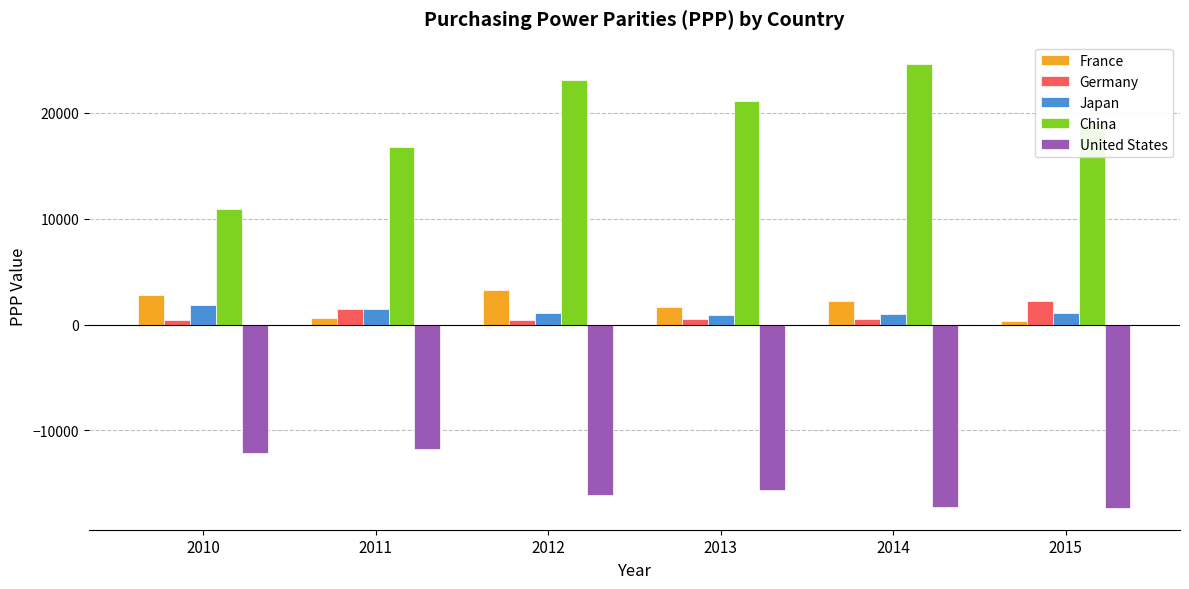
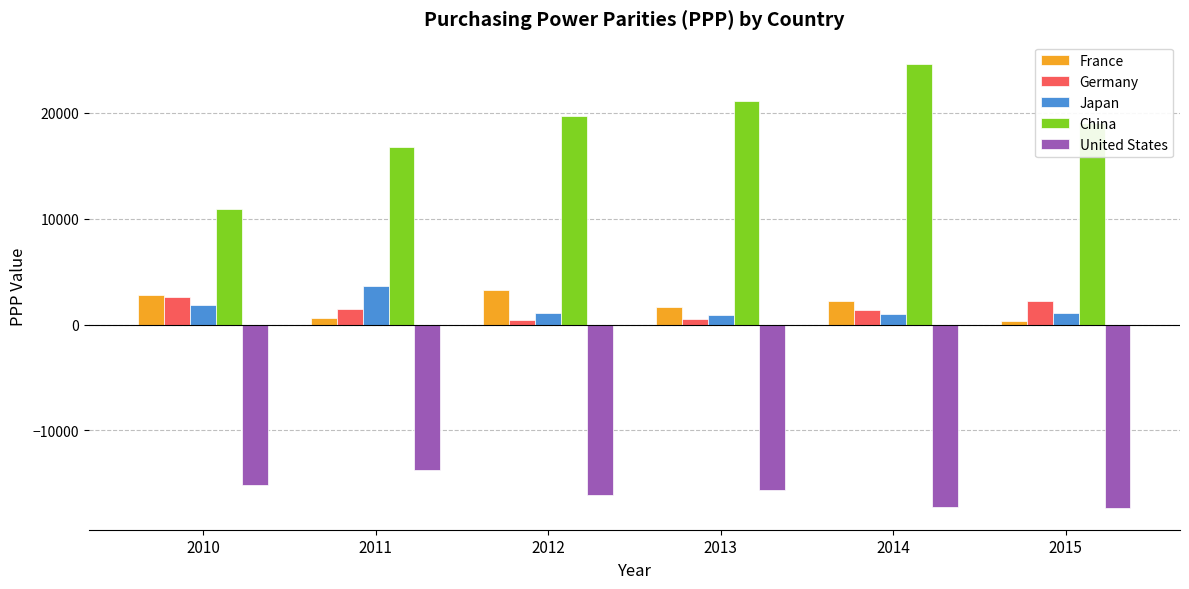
Germany, 2010: 400 -> 2600
United States, 2010: -12100 -> -15200
Japan, 2011: 1500 -> 3600
United States, 2011: -11800 -> -13700
China, 2012: 23100 -> 19700
Germany, 2014: 500 -> 1400
